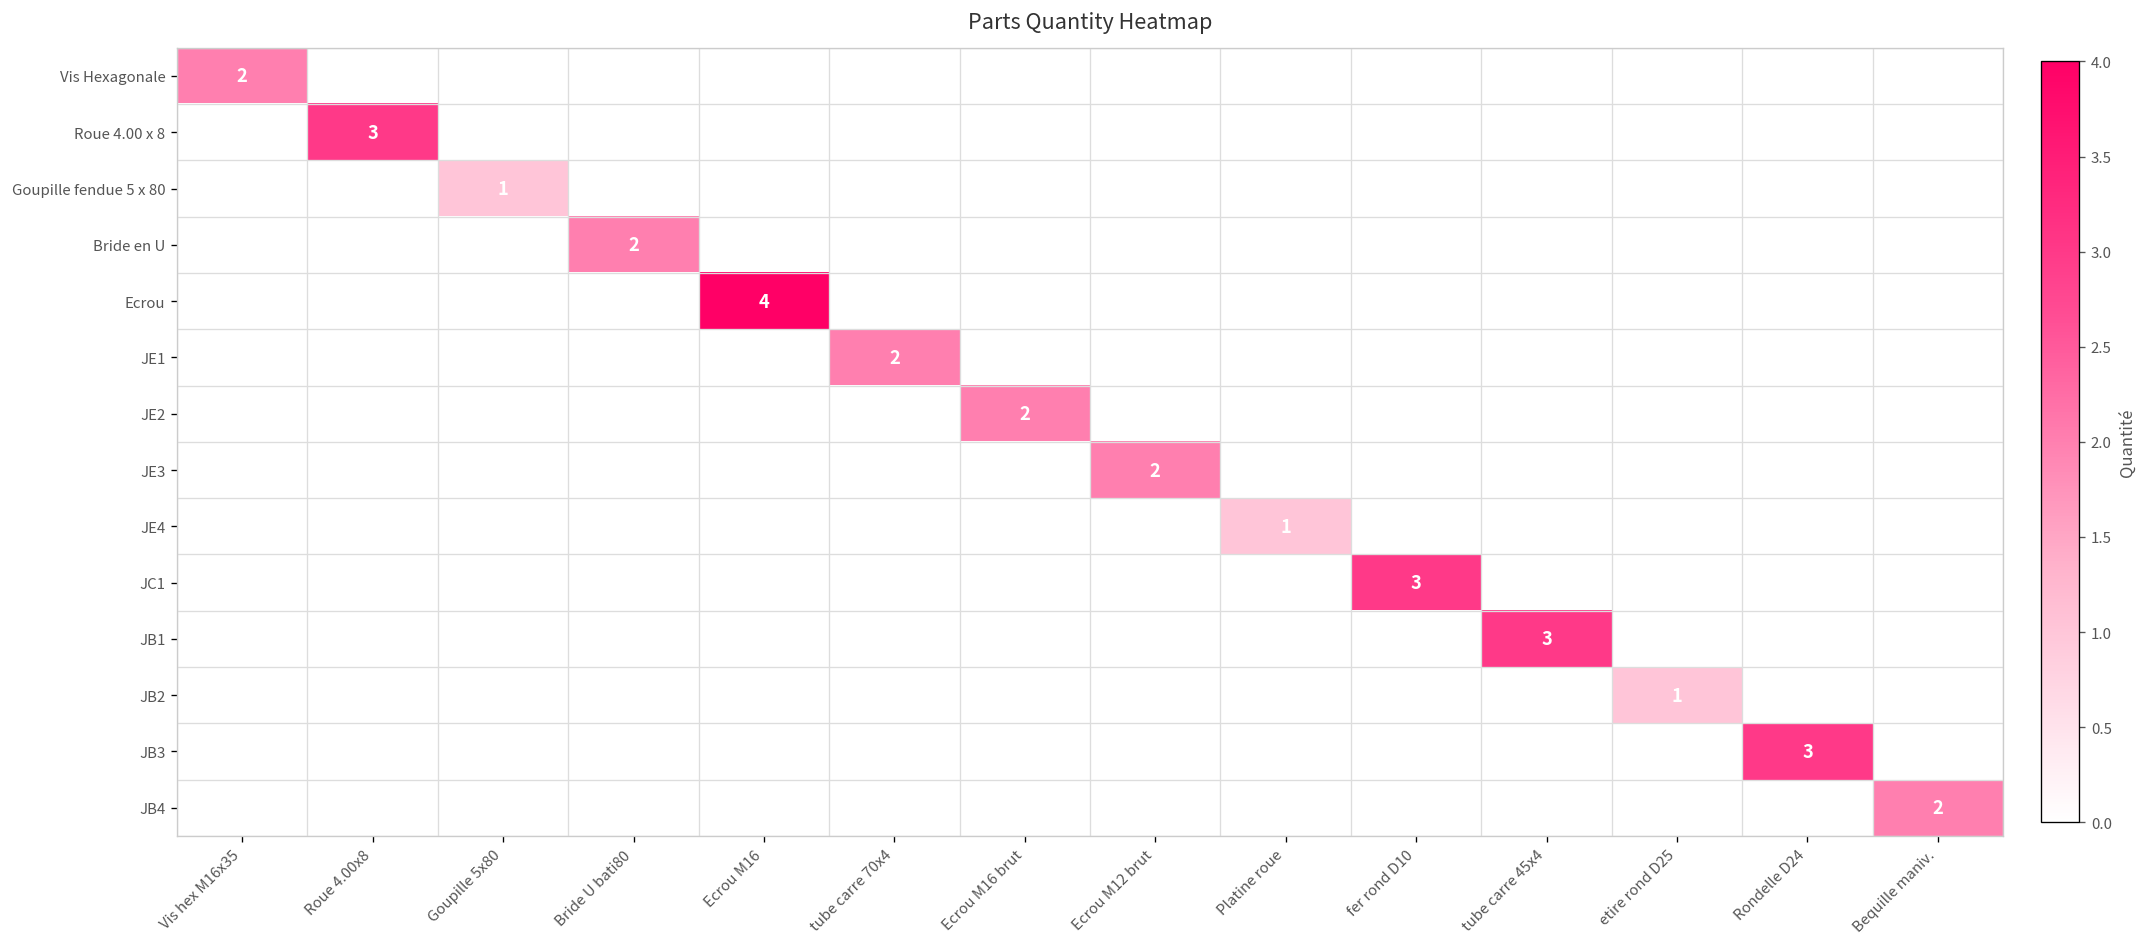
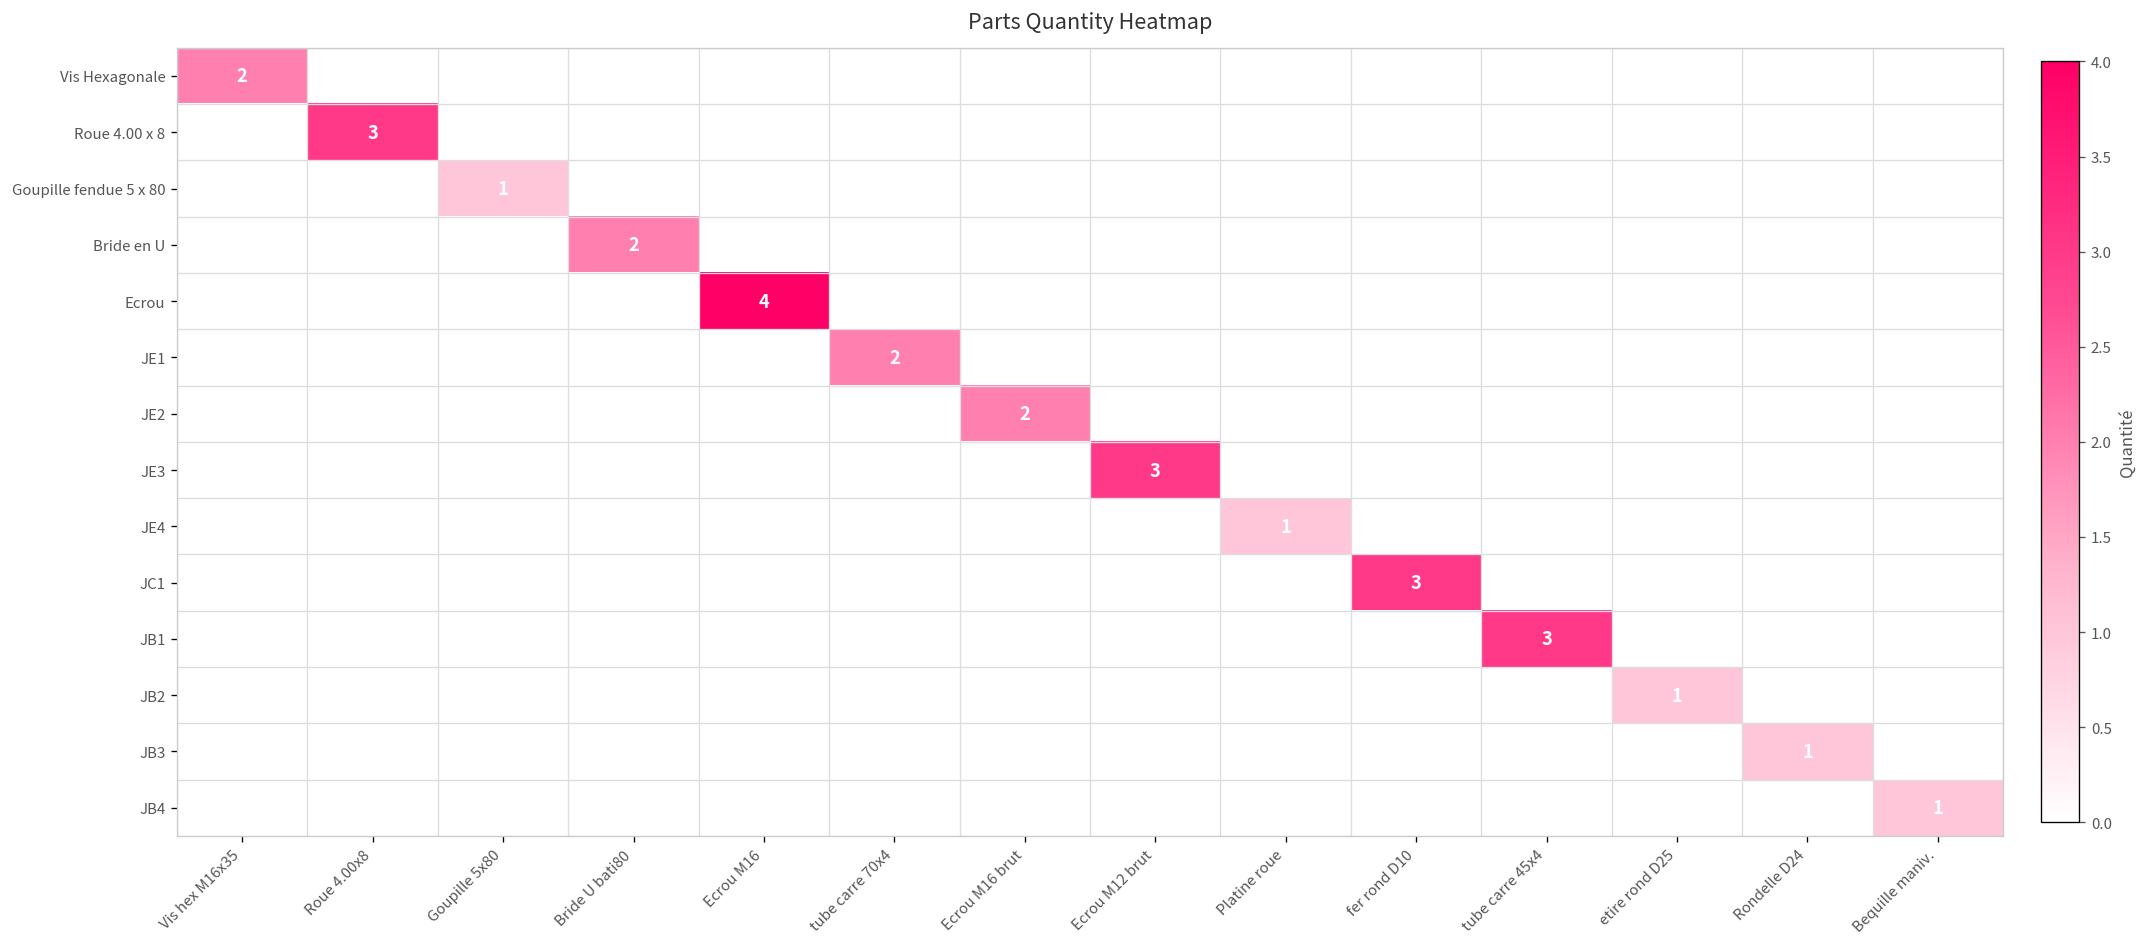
JE3, Ecrou M12 brut: 2 -> 3
JB3, Rondelle D24: 3 -> 1
JB4, Bequille maniv.: 2 -> 1
